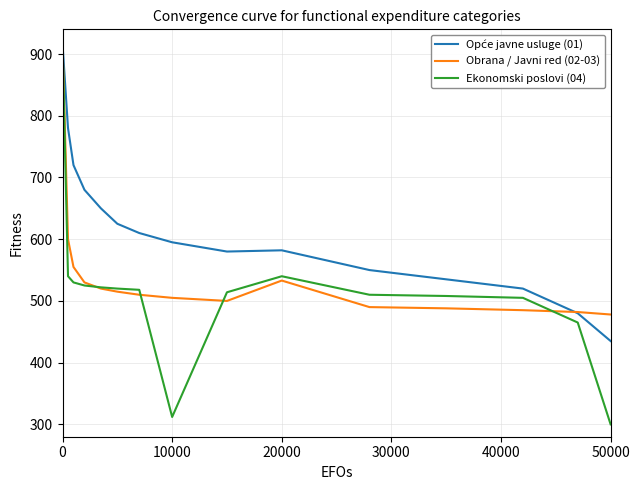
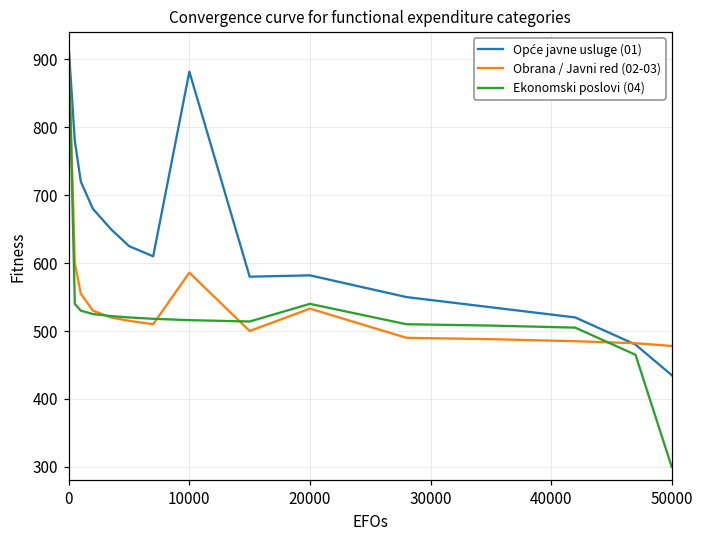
Opće javne usluge (01), 10000: 600 -> 880
Obrana / Javni red (02-03), 10000: 510 -> 590
Ekonomski poslovi (04), 10000: 310 -> 520
